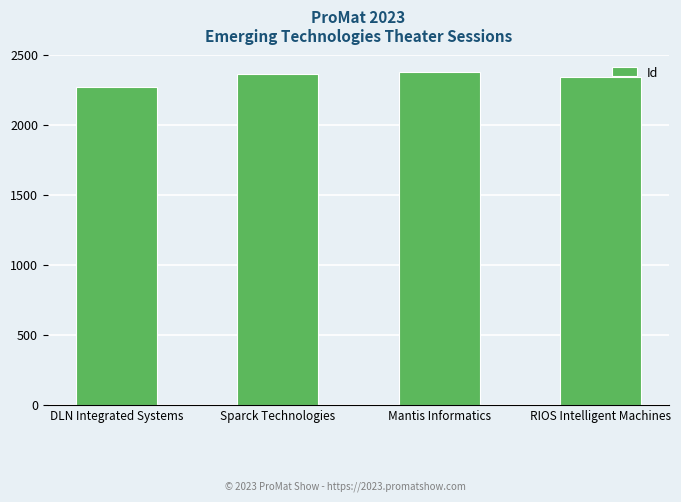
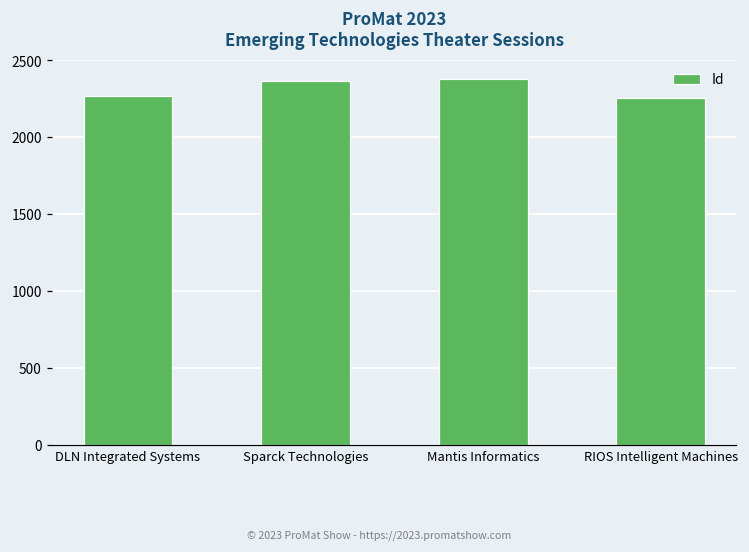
RIOS Intelligent Machines: 2340 -> 2250
